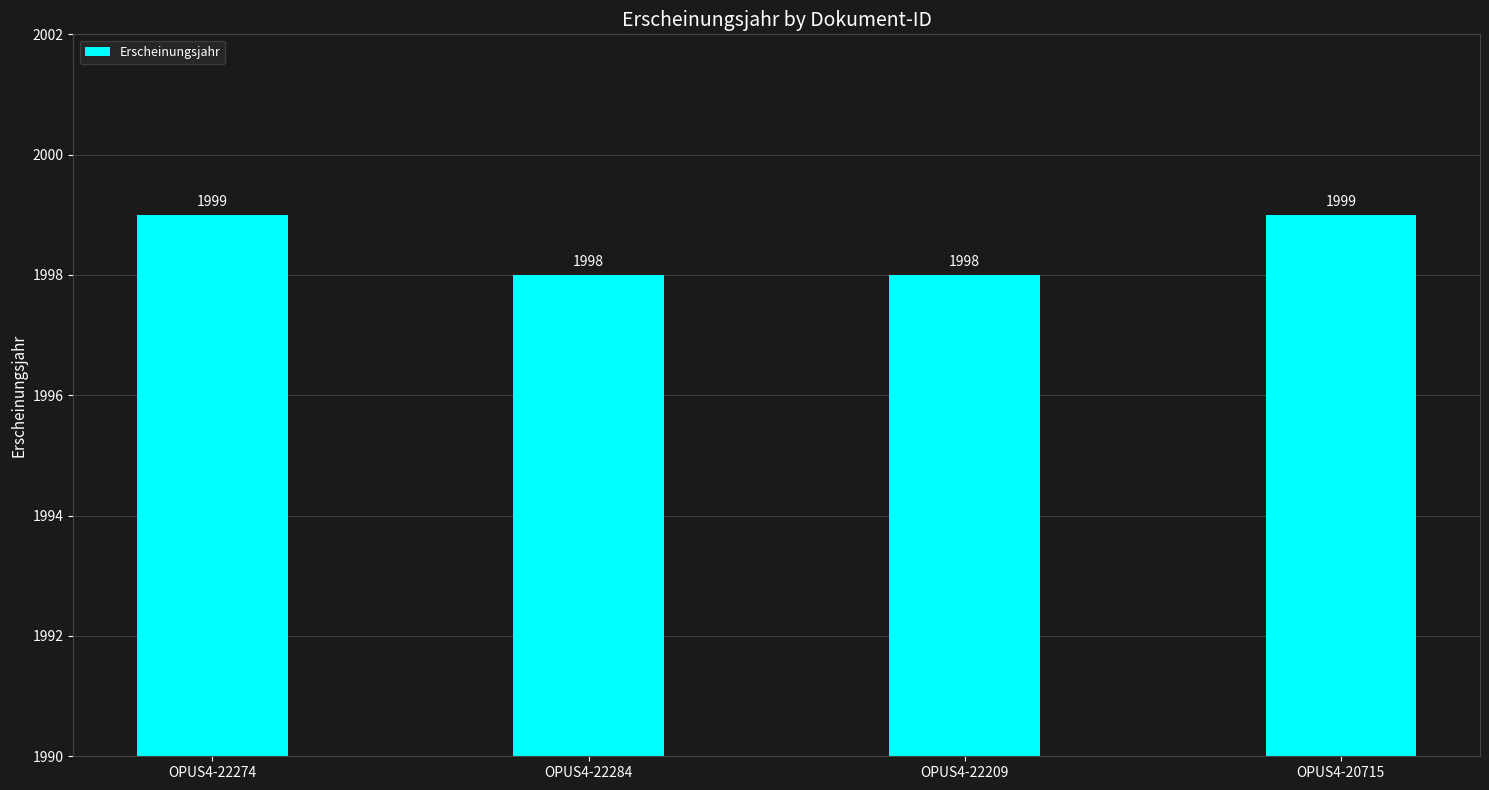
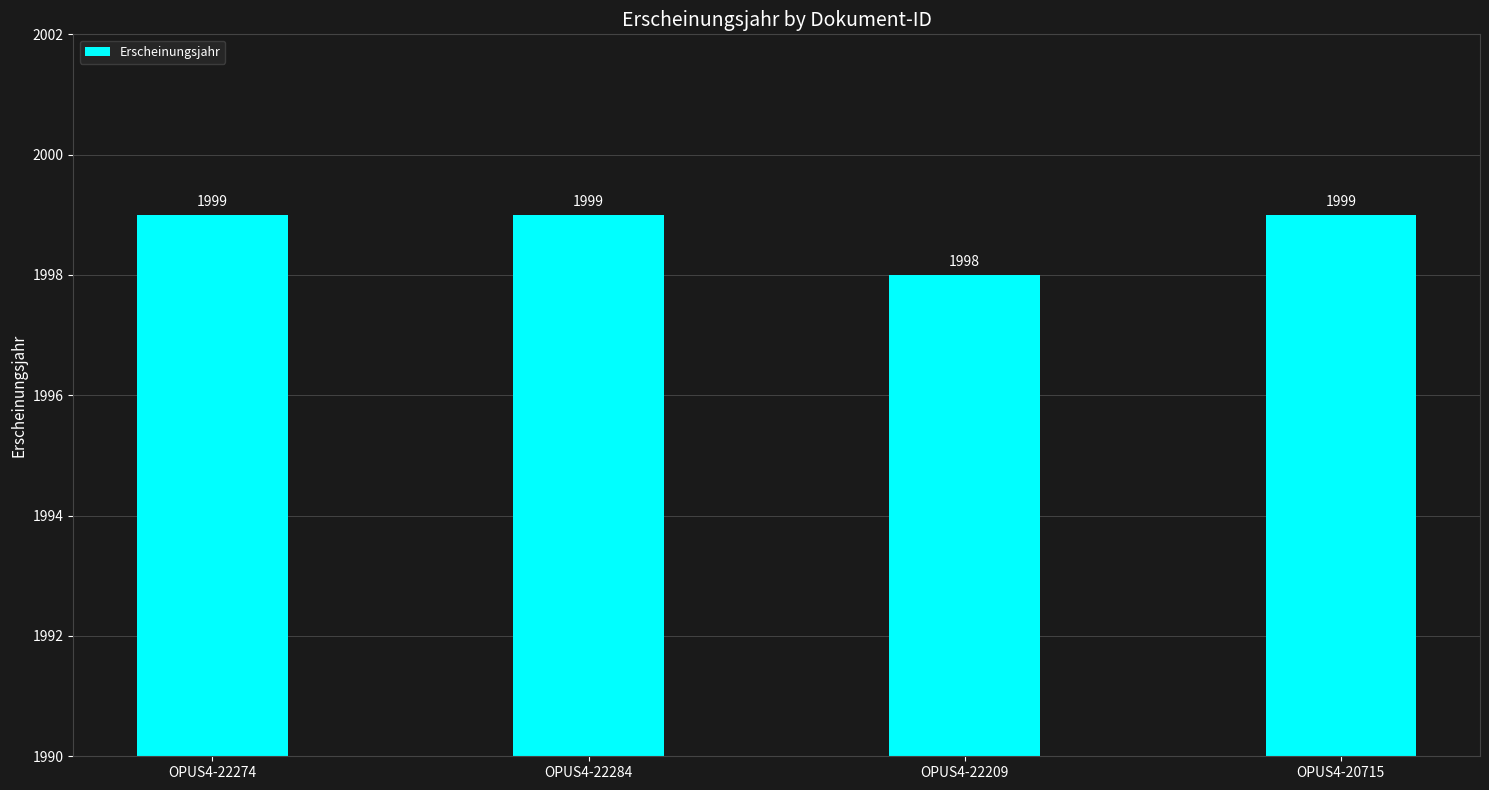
OPUS4-22284: 1998 -> 1999
